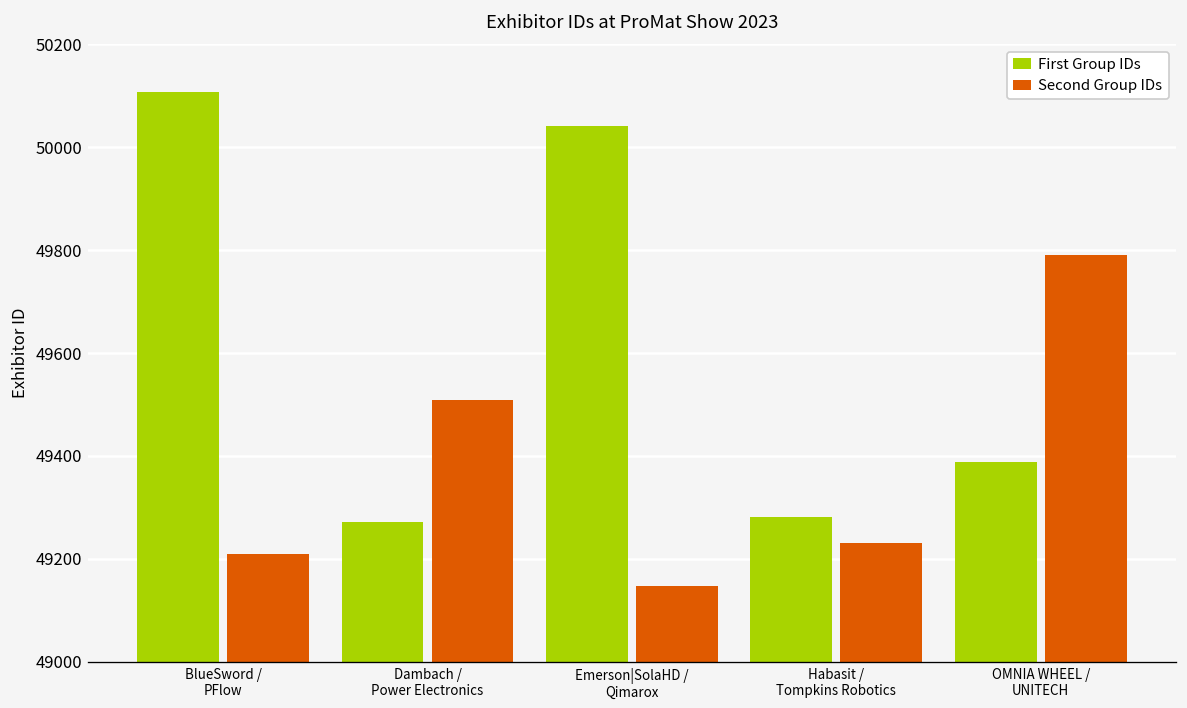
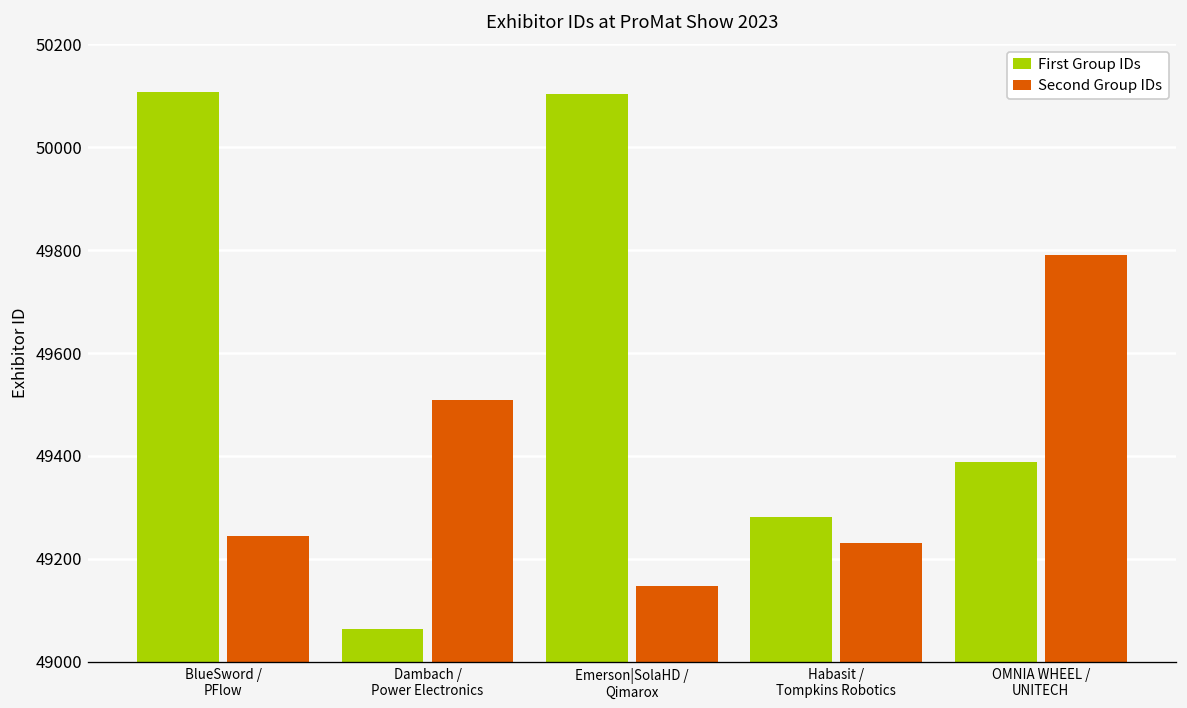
Second Group IDs, BlueSword / PFlow: 49210 -> 49240
First Group IDs, Dambach / Power Electronics: 49270 -> 49060
First Group IDs, Emerson|SolaHD / Qimarox: 50040 -> 50100
